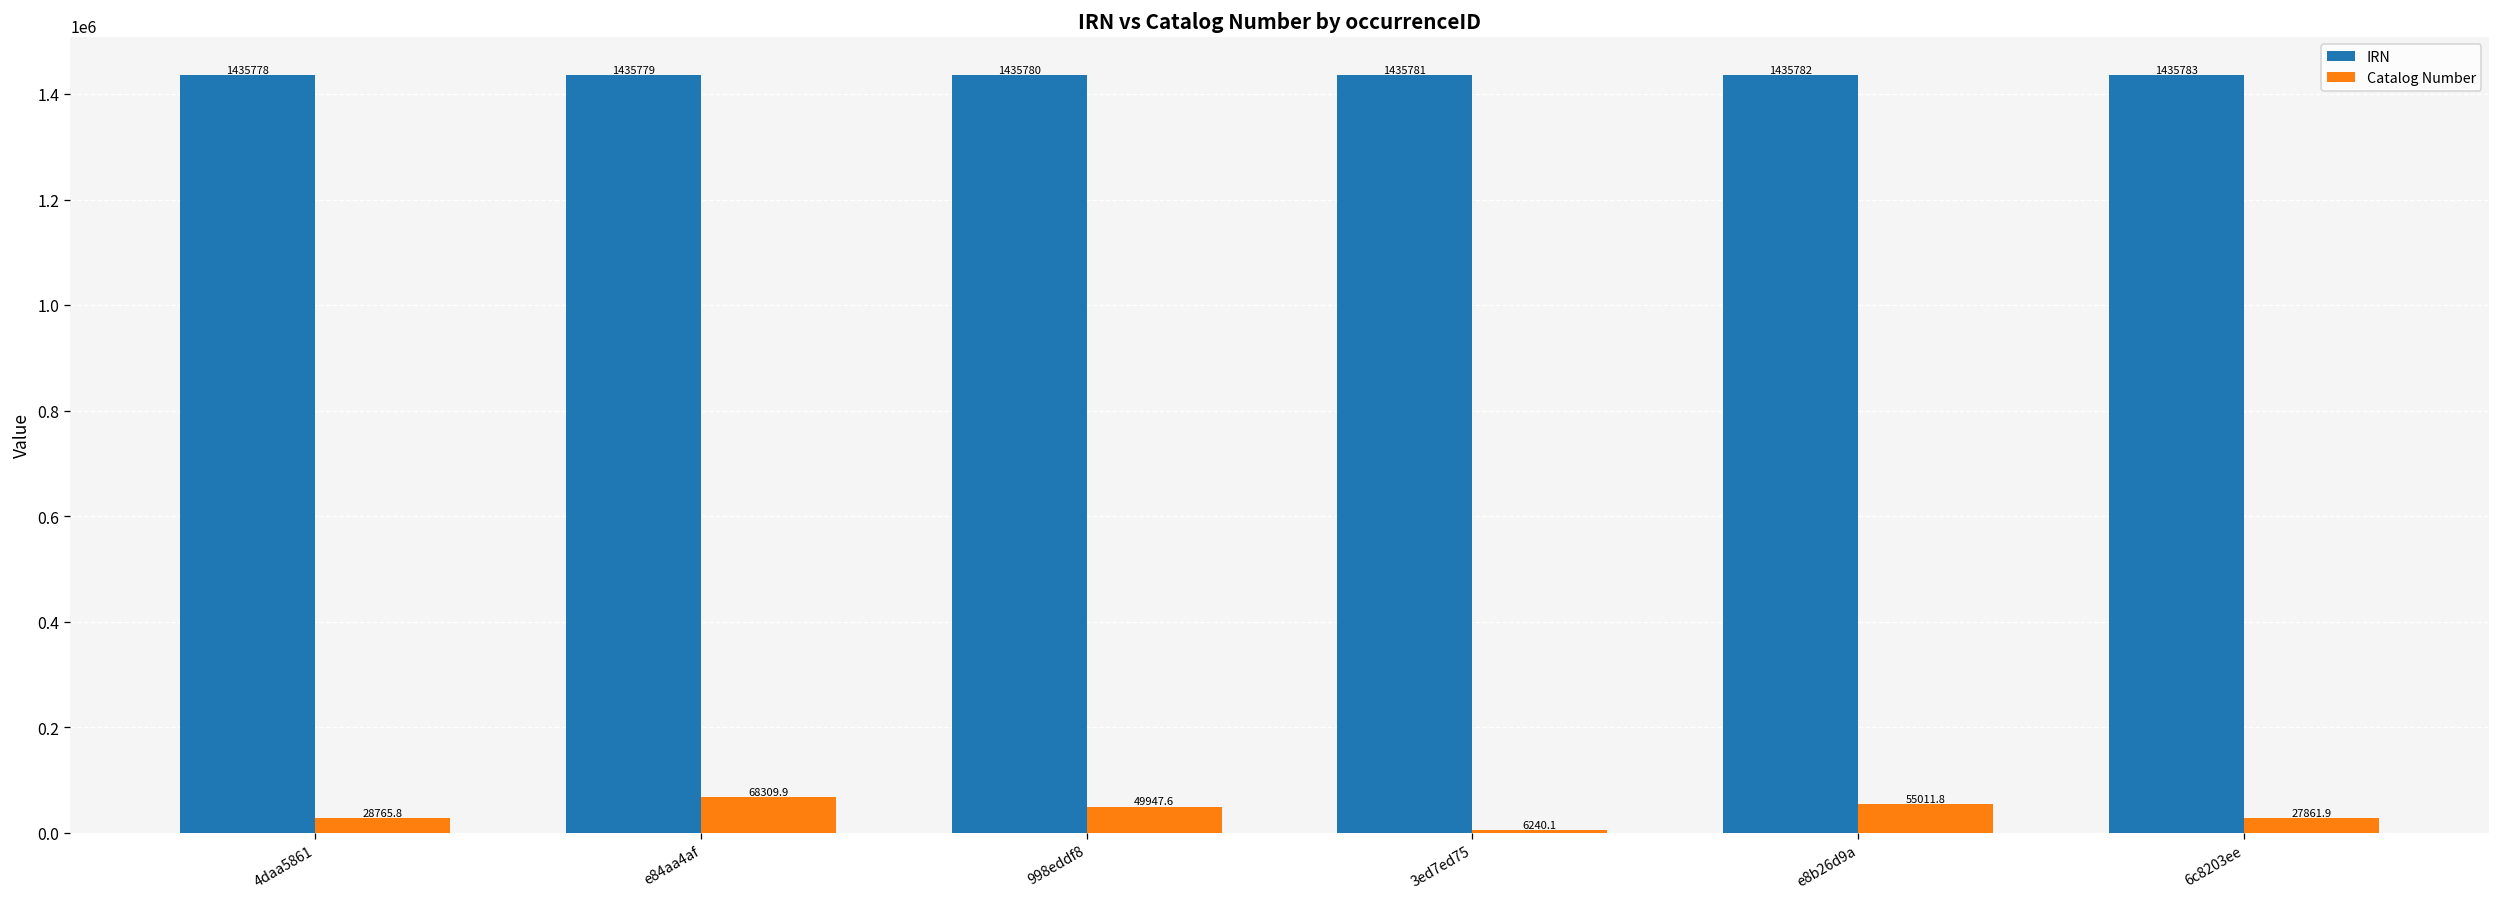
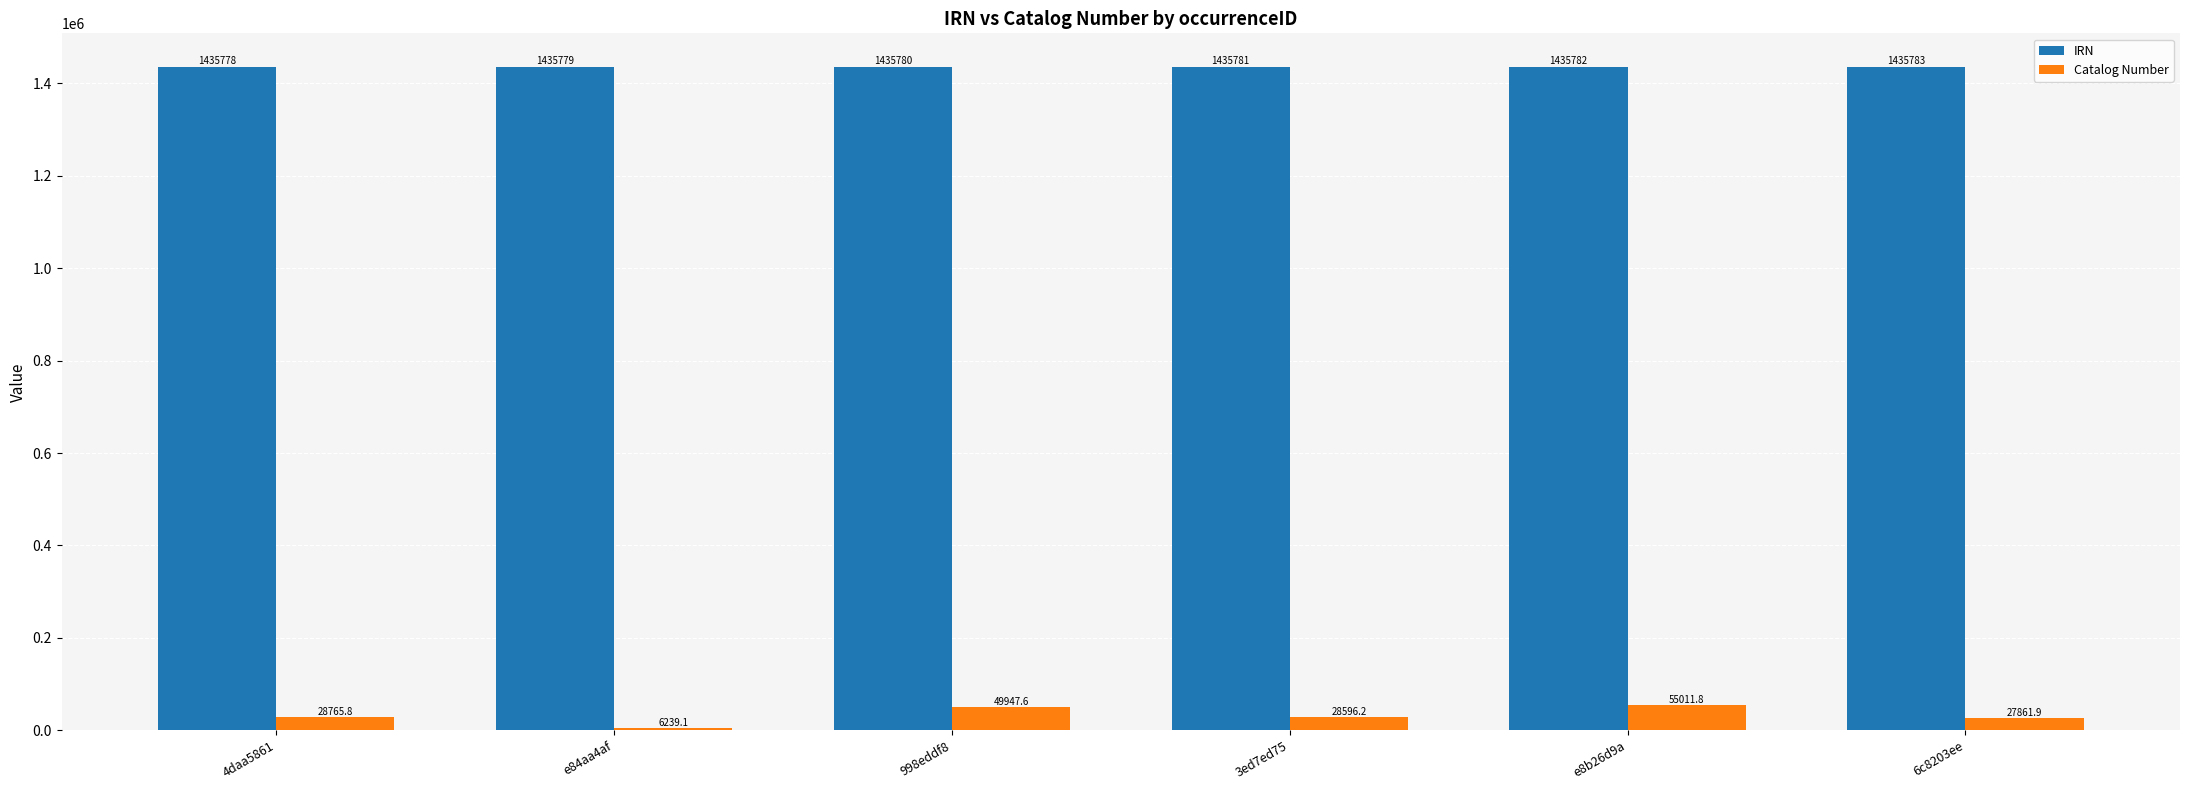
Catalog Number, e84aa4af: 68309.9 -> 6239.1
Catalog Number, 3ed7ed75: 6240.1 -> 28596.2
